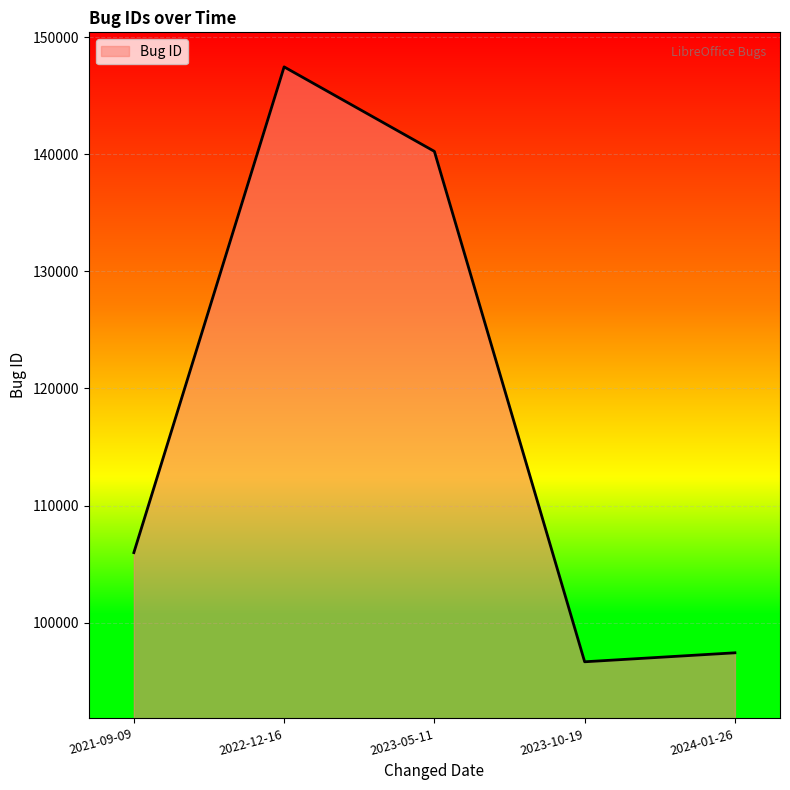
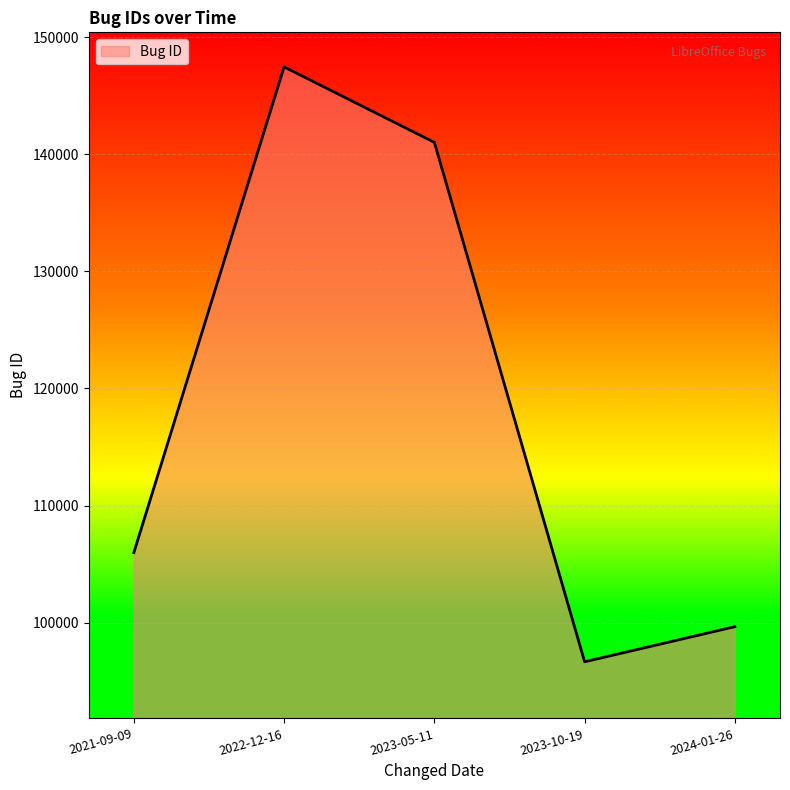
2023-05-11: 140200 -> 141000
2024-01-26: 97400 -> 99700
